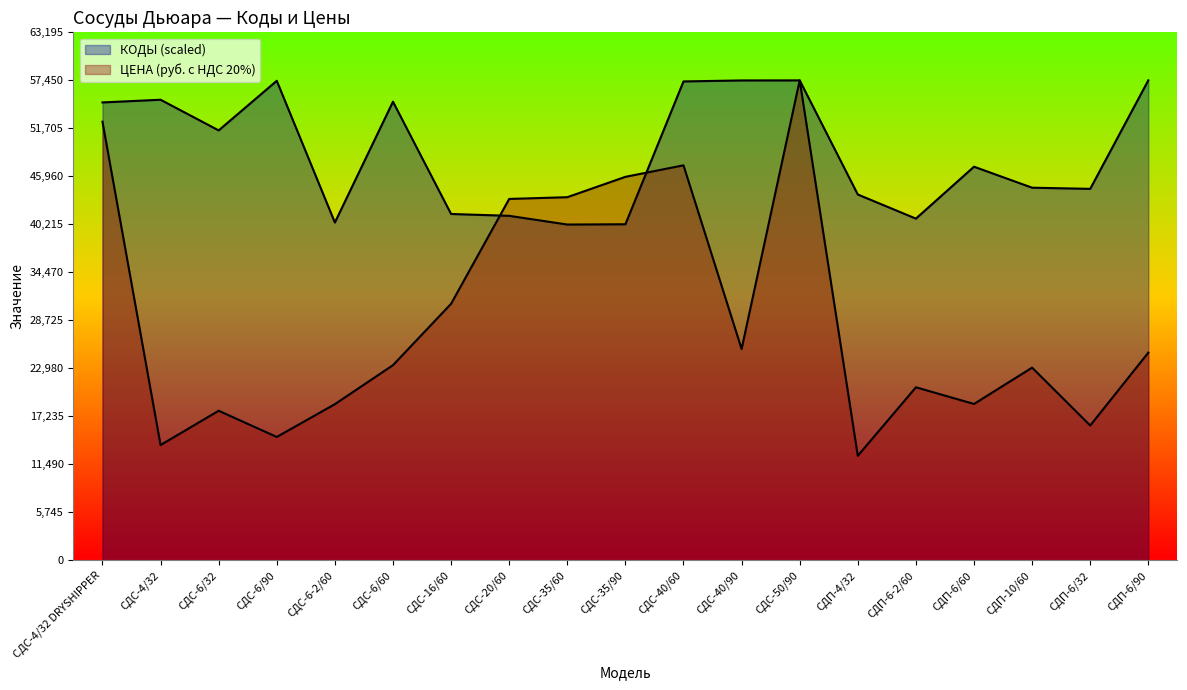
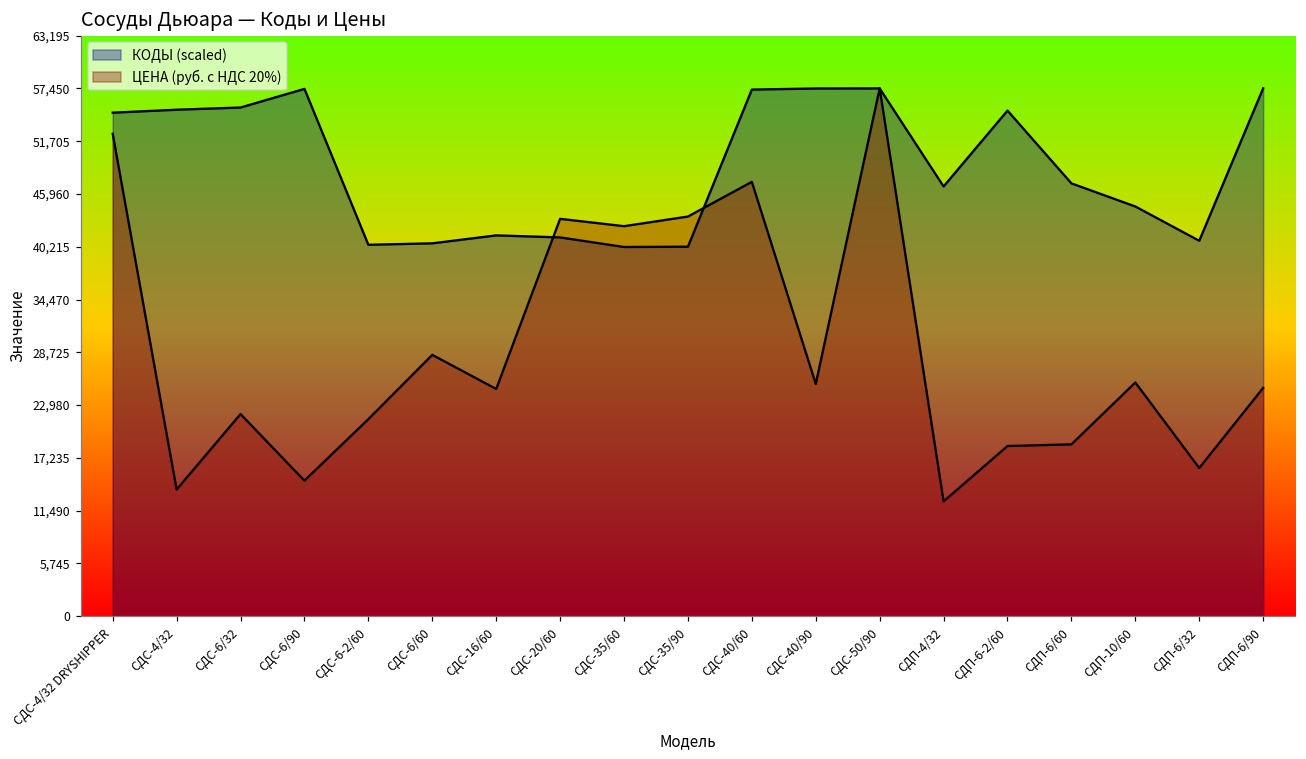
КОДЫ (scaled), СДС-6/32: 51,000 -> 55,000
ЦЕНА (руб. с НДС 20%), СДС-6/32: 18,000 -> 22,000
ЦЕНА (руб. с НДС 20%), СДС-6-2/60: 19,000 -> 21,000
КОДЫ (scaled), СДС-6/60: 55,000 -> 41,000
ЦЕНА (руб. с НДС 20%), СДС-6/60: 23,000 -> 28,000
ЦЕНА (руб. с НДС 20%), СДС-16/60: 31,000 -> 25,000
ЦЕНА (руб. с НДС 20%), СДС-35/60: 43,000 -> 42,000
ЦЕНА (руб. с НДС 20%), СДС-35/90: 46,000 -> 44,000
КОДЫ (scaled), СДП-4/32: 44,000 -> 47,000
КОДЫ (scaled), СДП-6-2/60: 41,000 -> 55,000
ЦЕНА (руб. с НДС 20%), СДП-6-2/60: 21,000 -> 19,000
ЦЕНА (руб. с НДС 20%), СДП-10/60: 23,000 -> 25,000
КОДЫ (scaled), СДП-6/32: 44,000 -> 41,000
